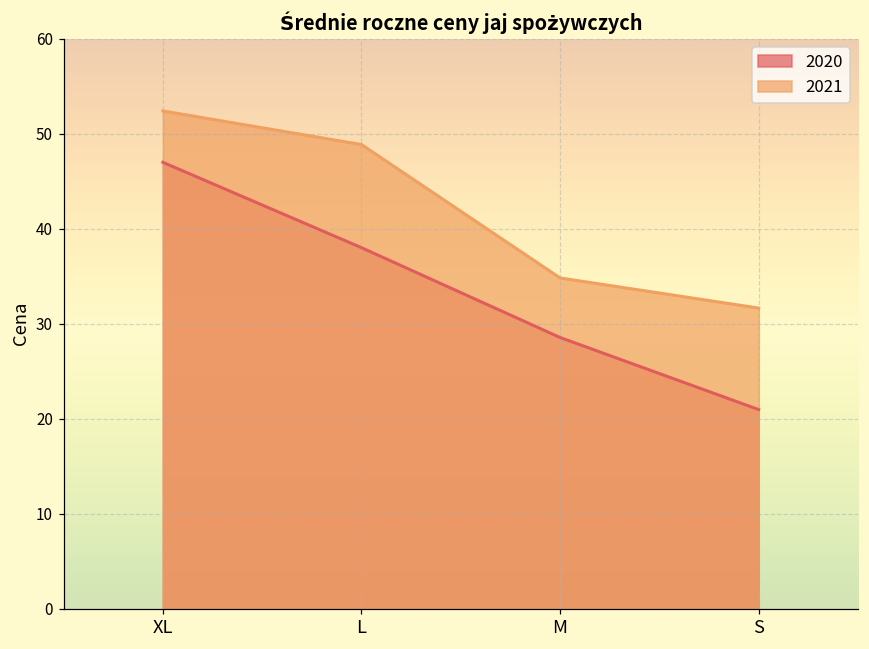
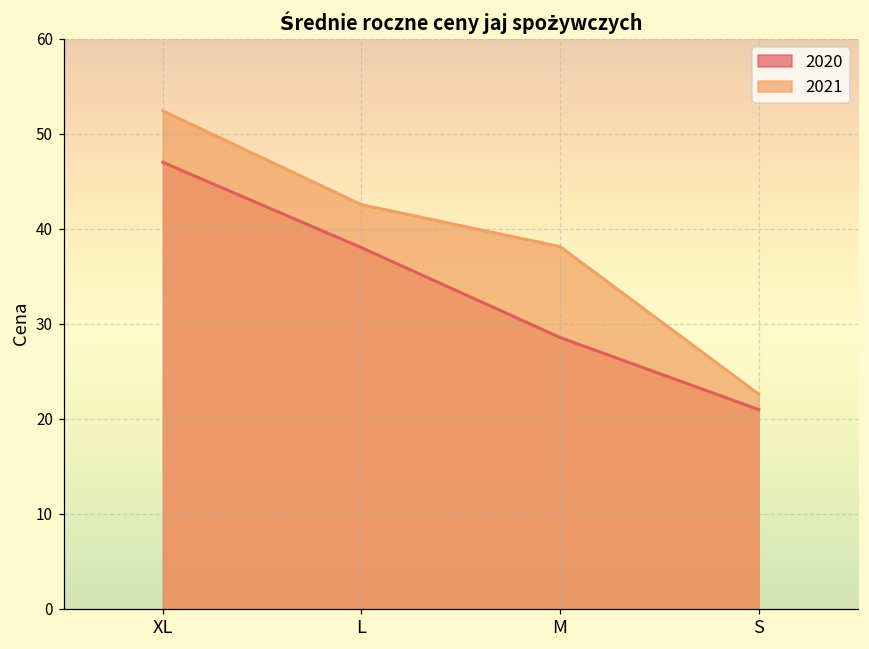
2021, L: 49 -> 43
2021, M: 35 -> 38
2021, S: 32 -> 23
